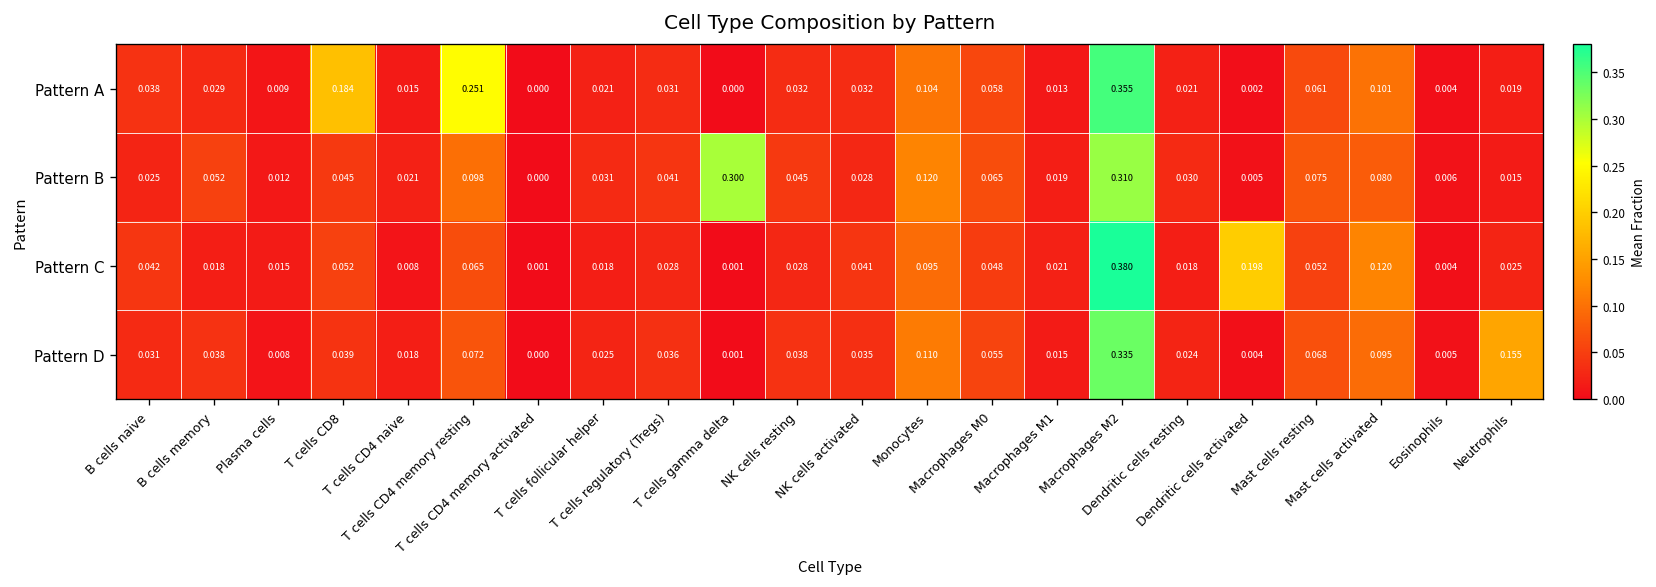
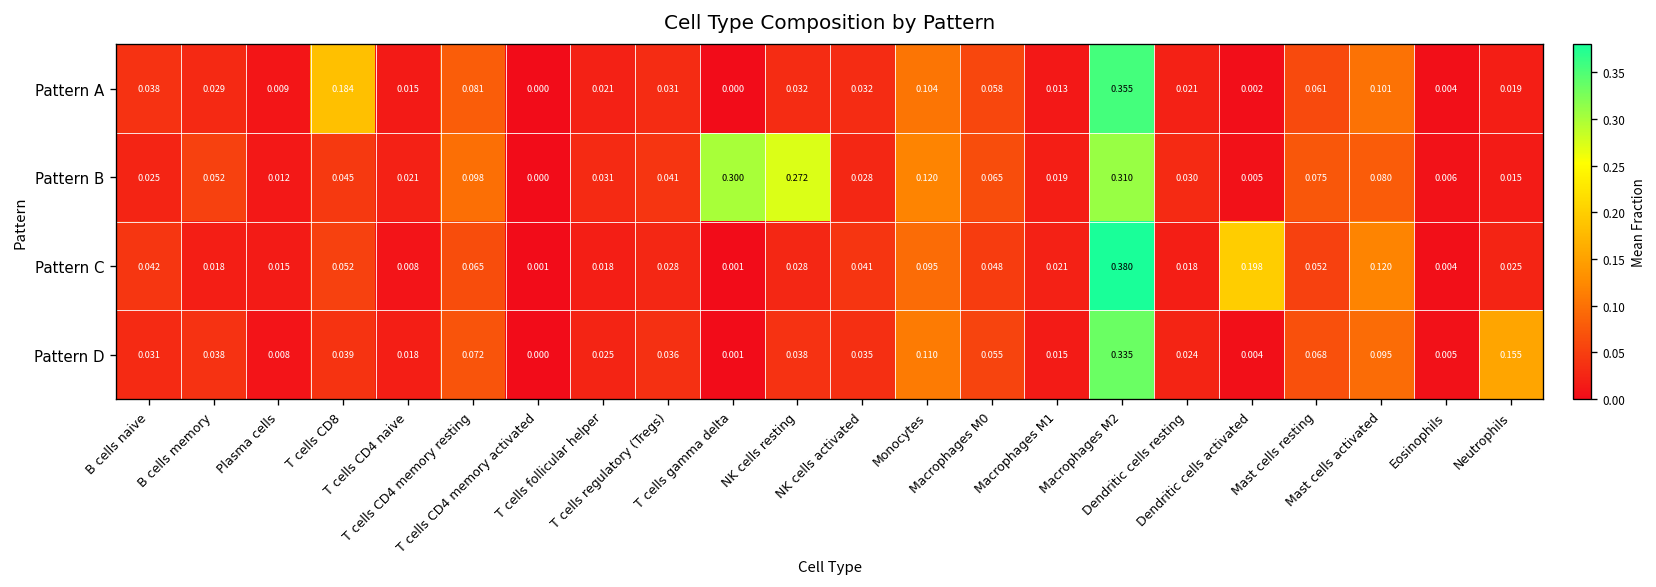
Pattern A, T cells CD4 memory resting: 0.251 -> 0.081
Pattern B, NK cells resting: 0.045 -> 0.272
